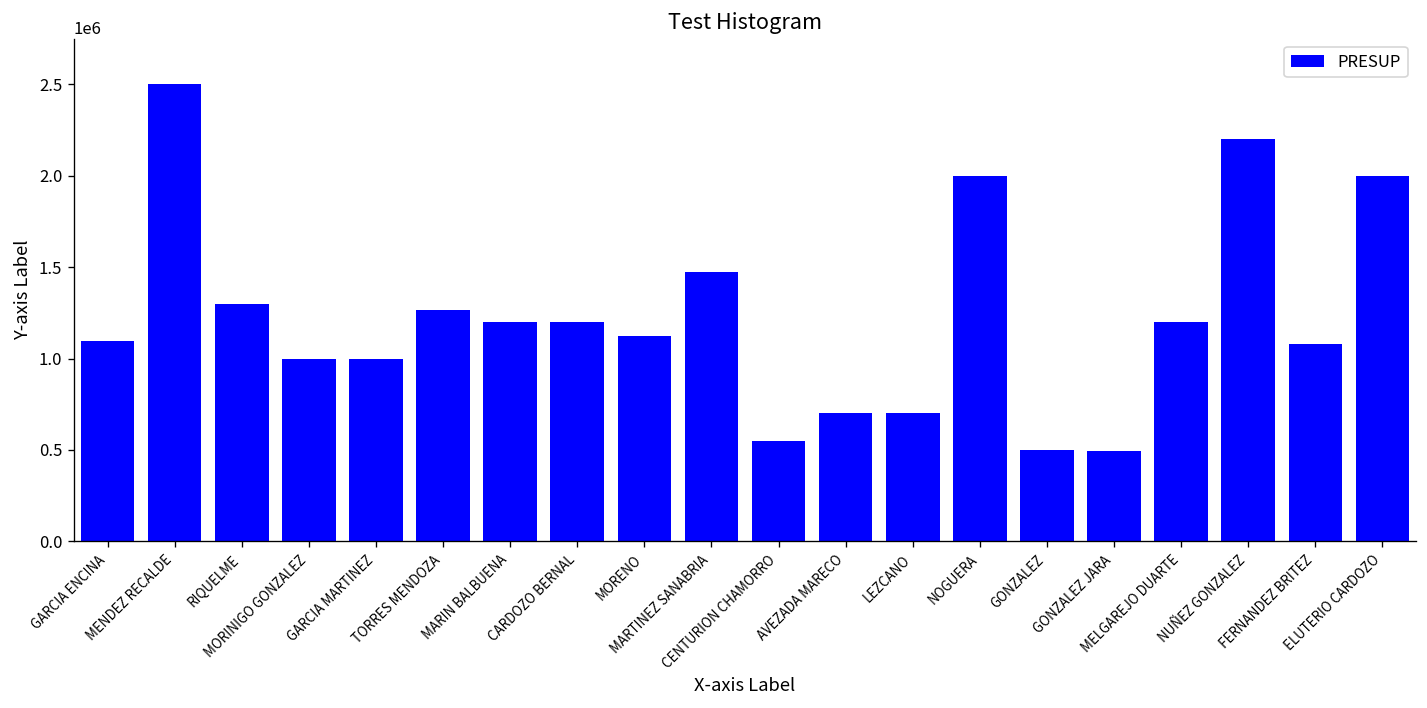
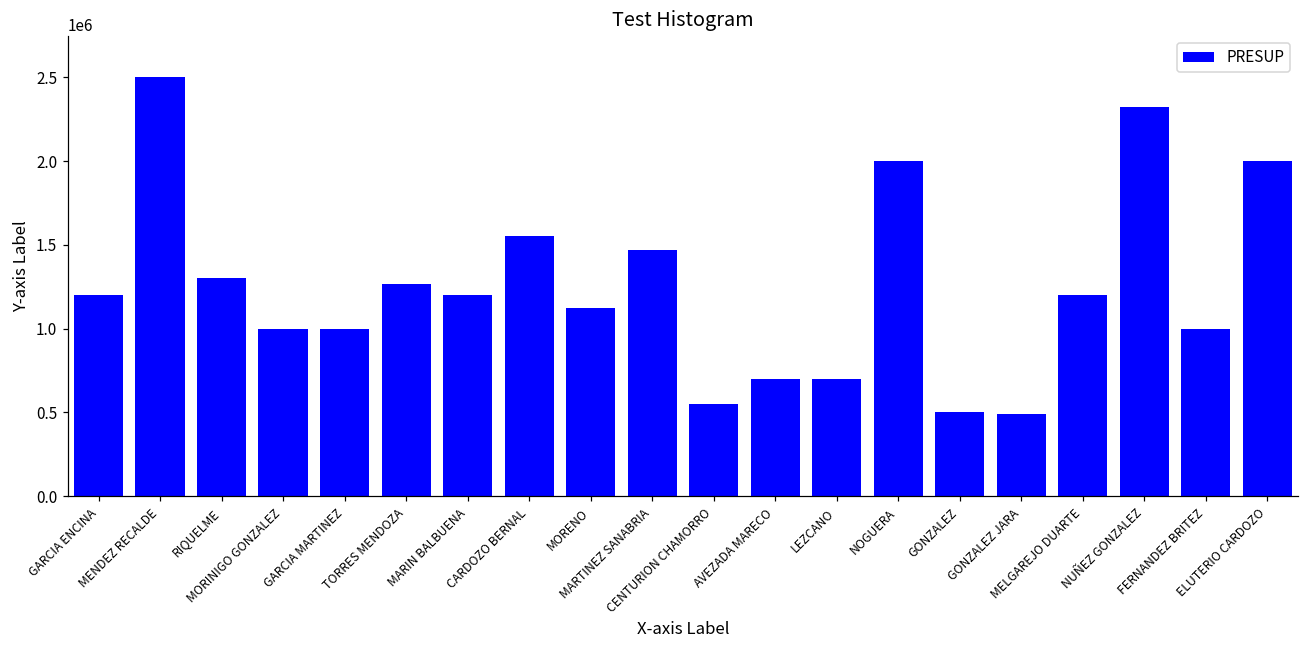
GARCIA ENCINA: 1100000 -> 1200000
CARDOZO BERNAL: 1200000 -> 1550000
NUÑEZ GONZALEZ: 2200000 -> 2320000
FERNANDEZ BRITEZ: 1080000 -> 1000000
